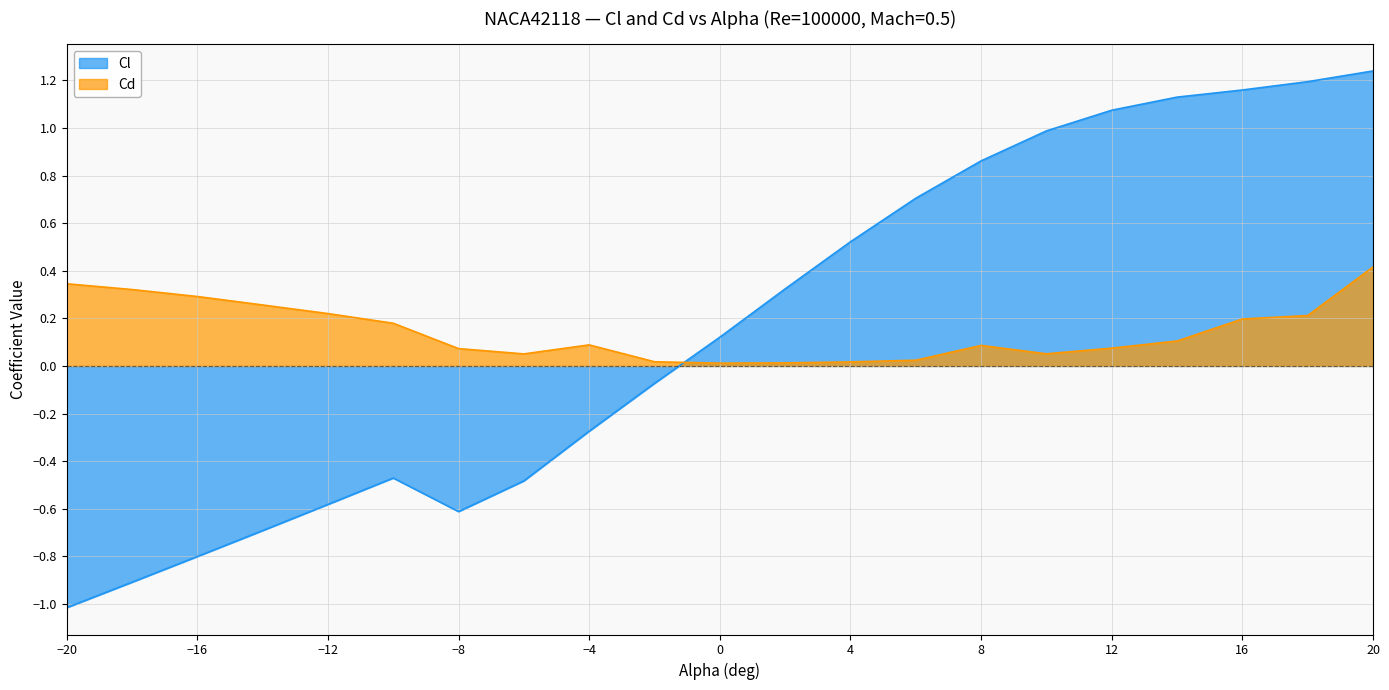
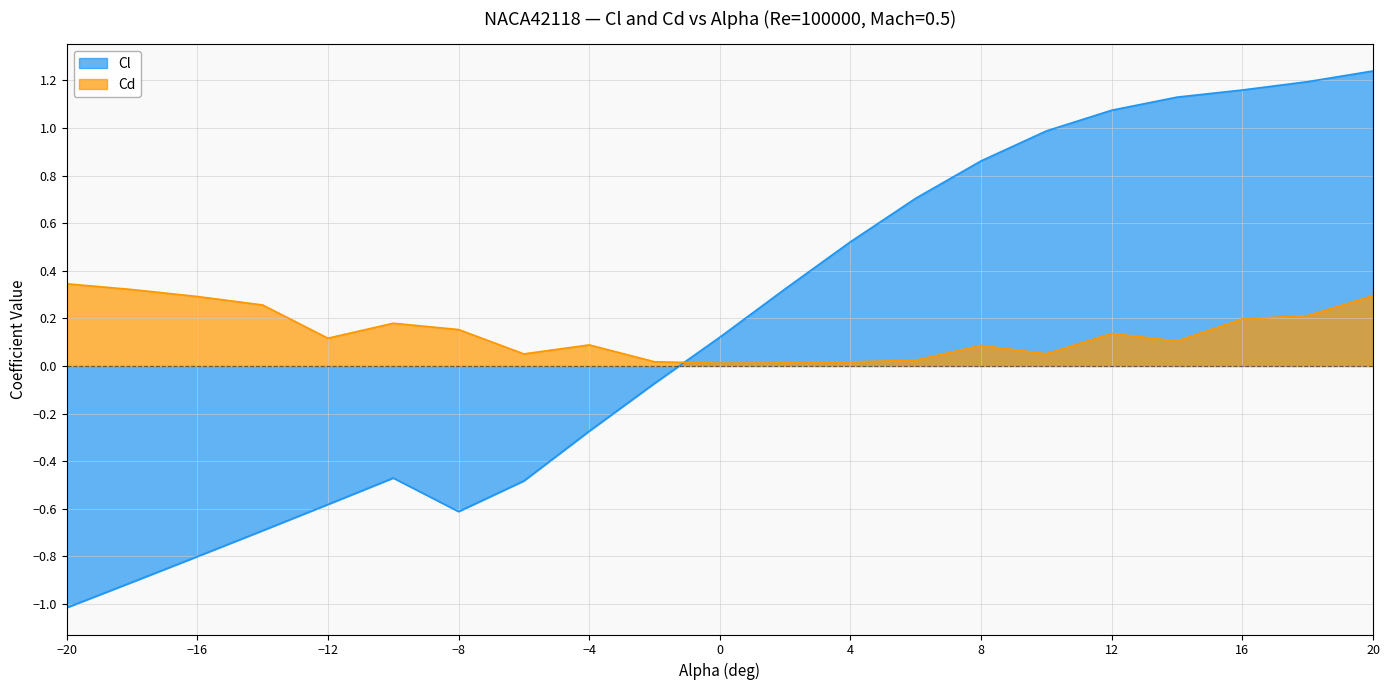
Cd, −12: 0.22 -> 0.12
Cd, −8: 0.07 -> 0.15
Cd, 12: 0.07 -> 0.14
Cd, 20: 0.42 -> 0.29
